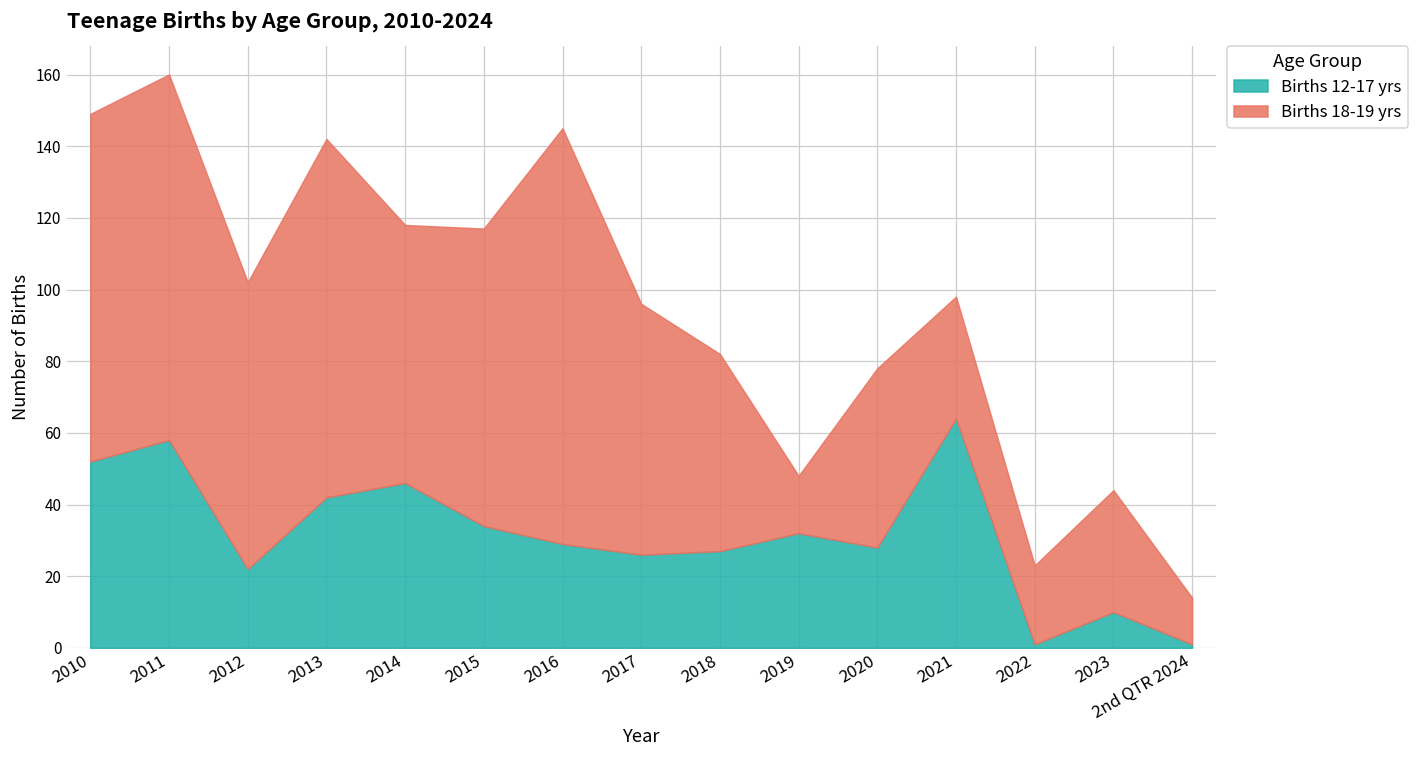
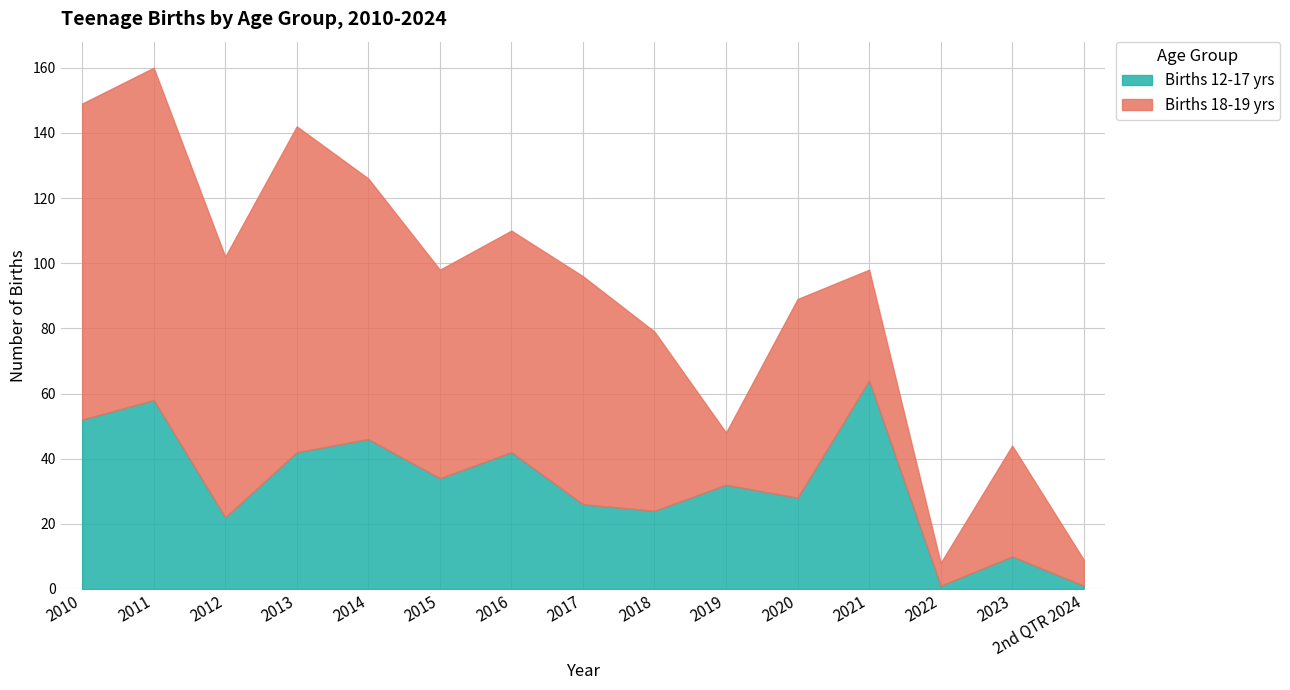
Births 18-19 yrs, 2014: 72 -> 80
Births 18-19 yrs, 2015: 83 -> 64
Births 12-17 yrs, 2016: 29 -> 42
Births 18-19 yrs, 2016: 116 -> 68
Births 12-17 yrs, 2018: 27 -> 24
Births 18-19 yrs, 2020: 50 -> 61
Births 18-19 yrs, 2022: 22 -> 7
Births 18-19 yrs, 2nd QTR 2024: 13 -> 8
